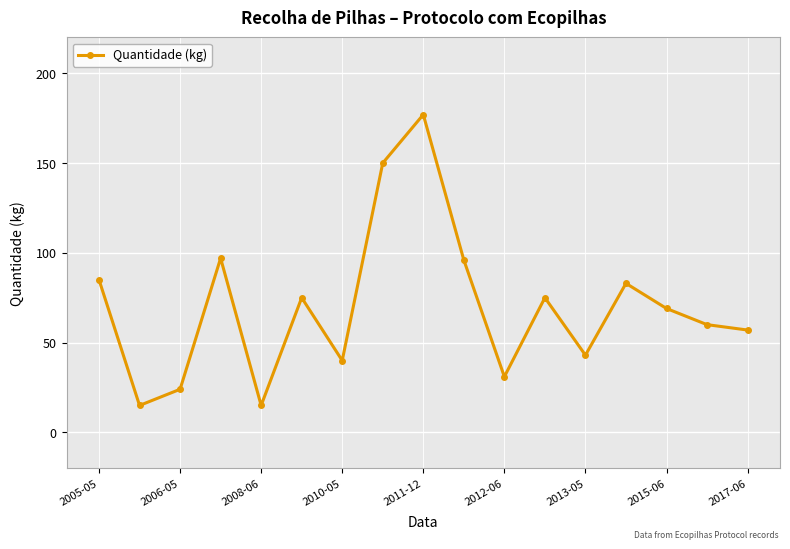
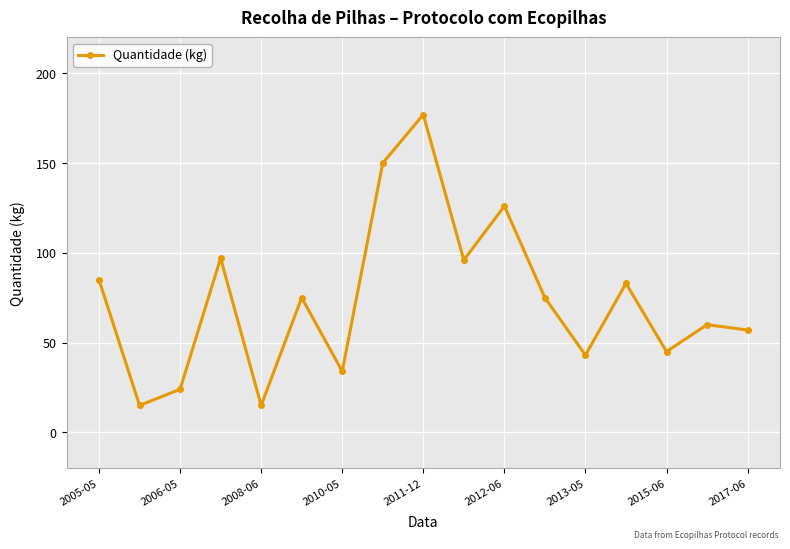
2010-05: 40 -> 34
2012-06: 31 -> 126
2015-06: 69 -> 45
